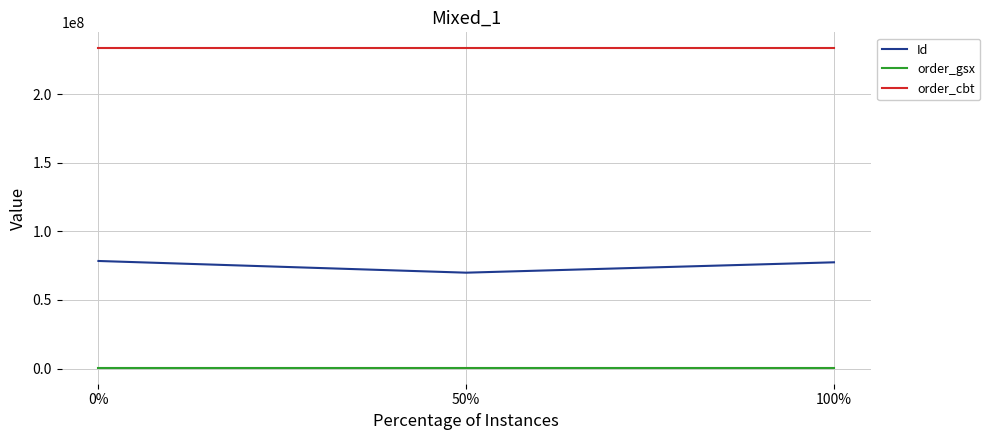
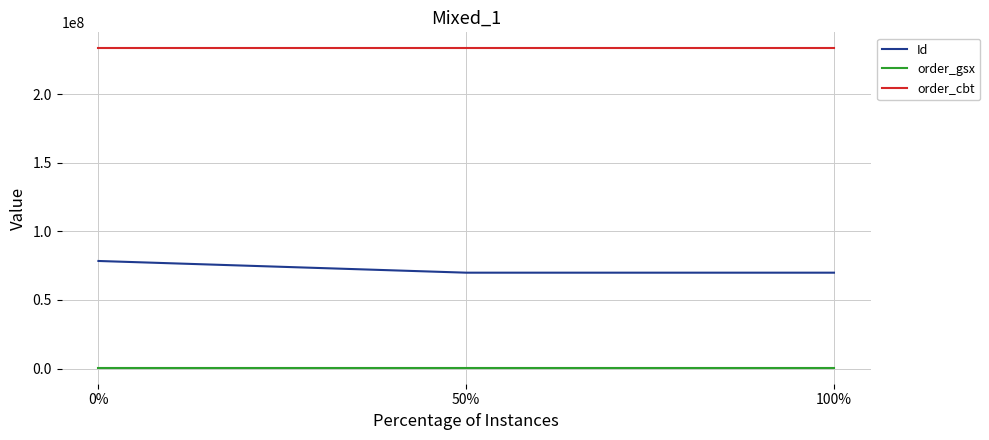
Id, 100%: 77000000 -> 70000000
